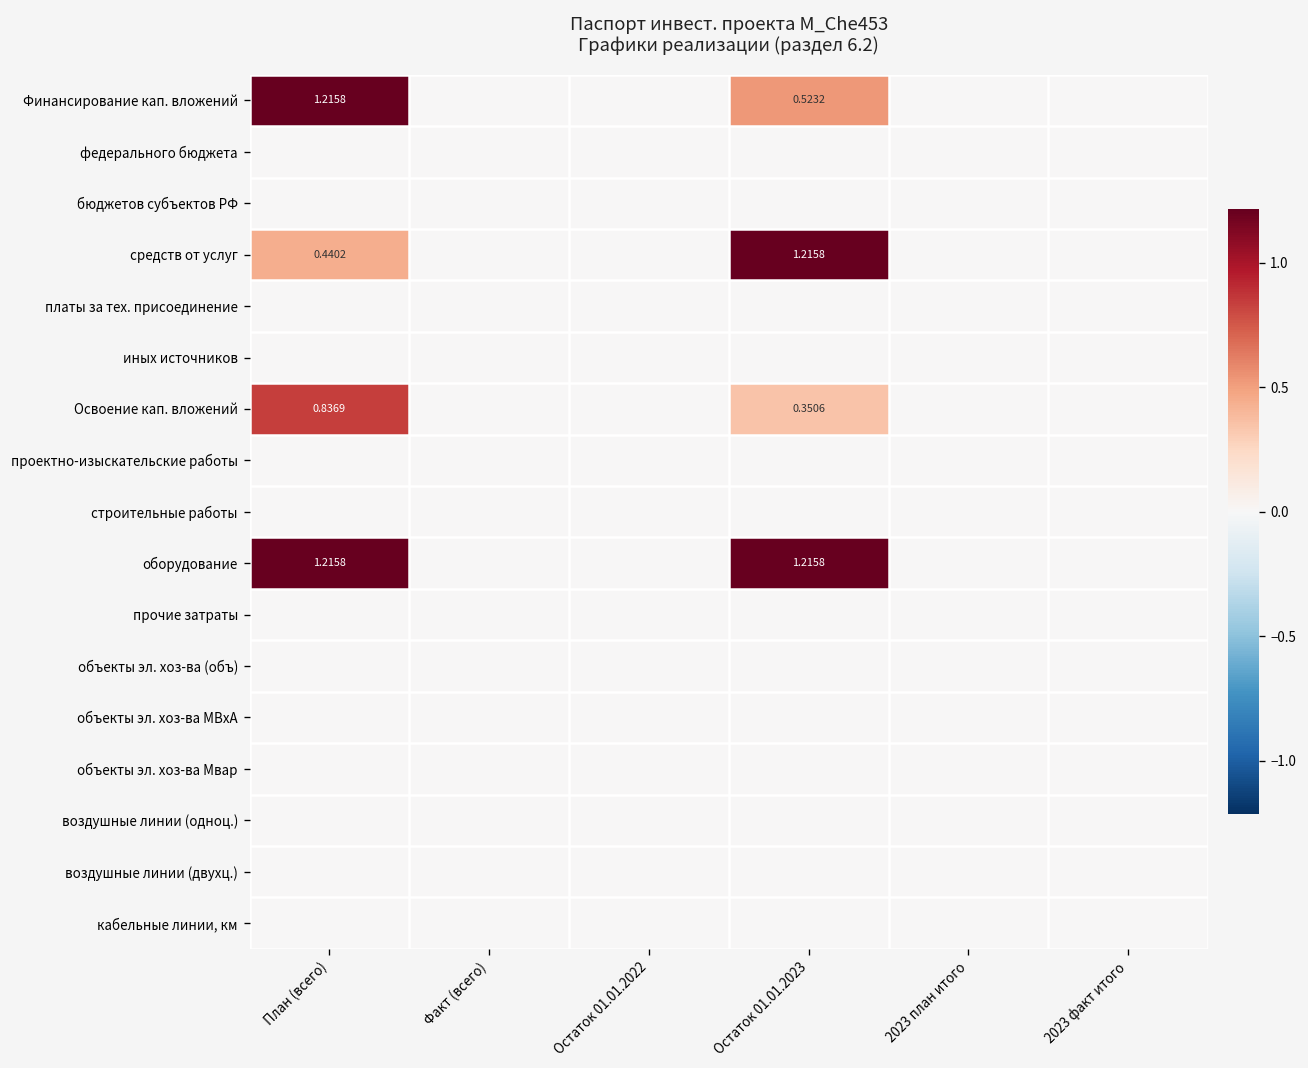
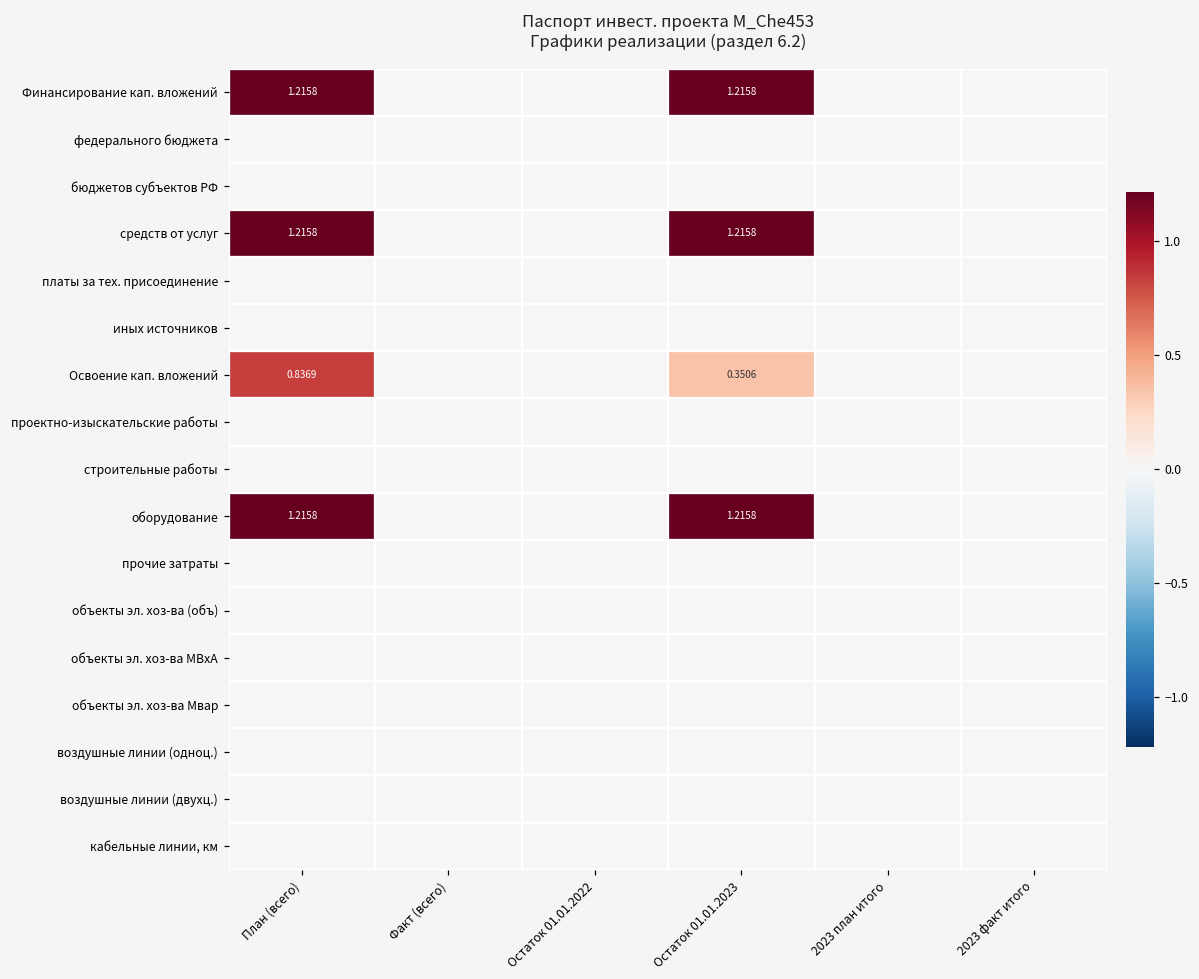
Финансирование кап. вложений, Остаток 01.01.2023: 0.5232 -> 1.2158
средств от услуг, План (всего): 0.4402 -> 1.2158
